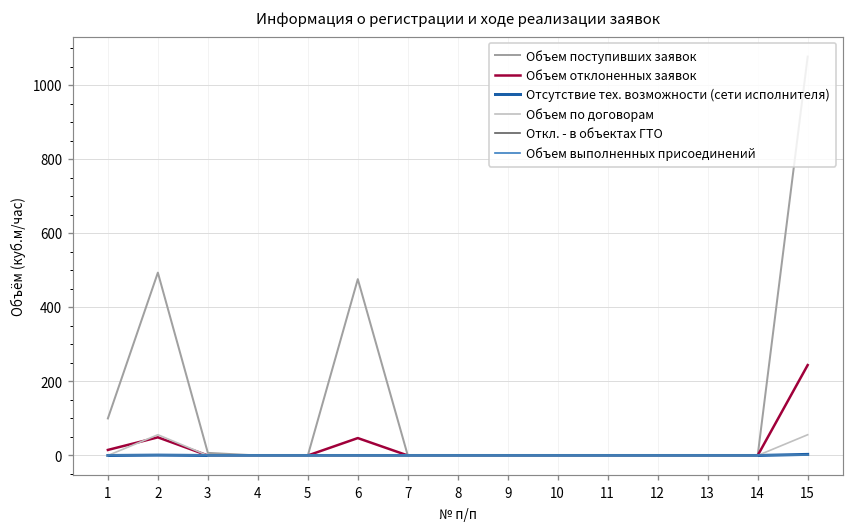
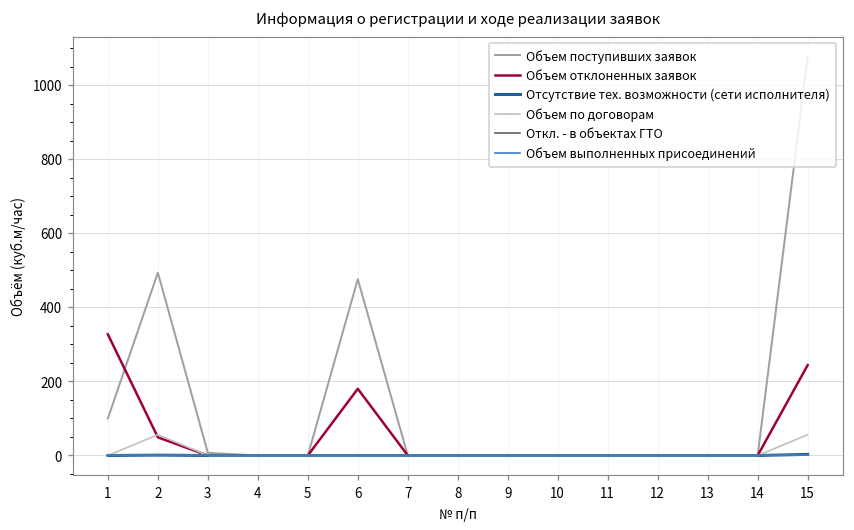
Объем отклоненных заявок, 1: 20 -> 330
Объем отклоненных заявок, 6: 50 -> 180
